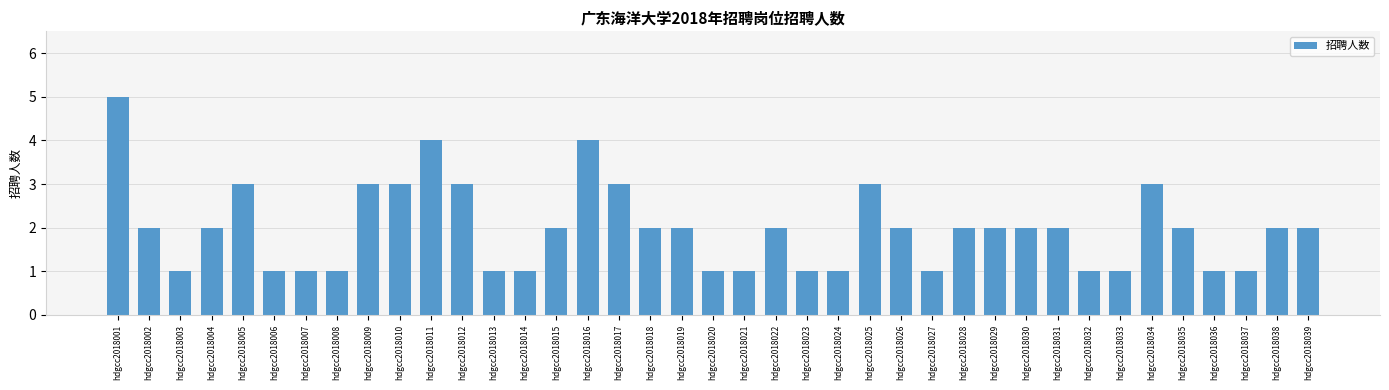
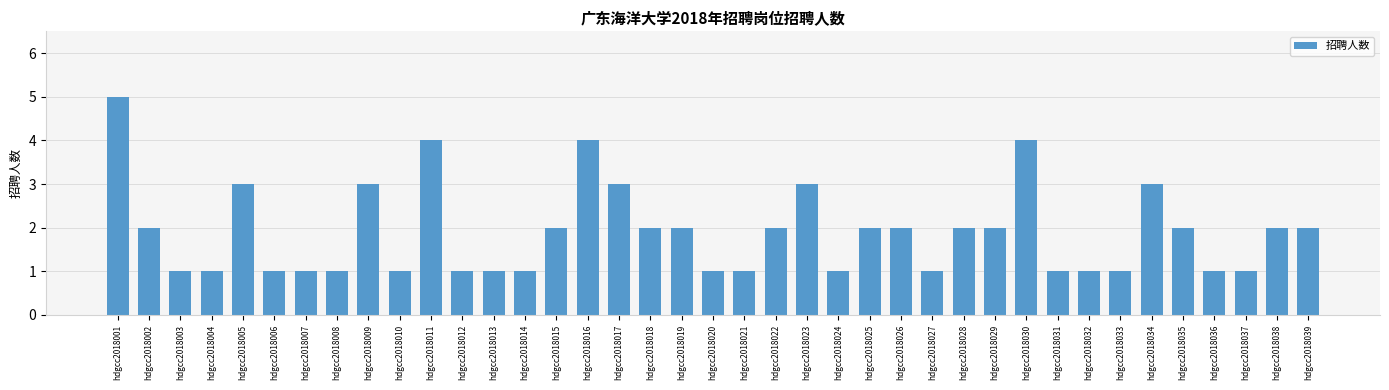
hdgcc2018004: 2 -> 1
hdgcc2018010: 3 -> 1
hdgcc2018012: 3 -> 1
hdgcc2018023: 1 -> 3
hdgcc2018025: 3 -> 2
hdgcc2018030: 2 -> 4
hdgcc2018031: 2 -> 1
